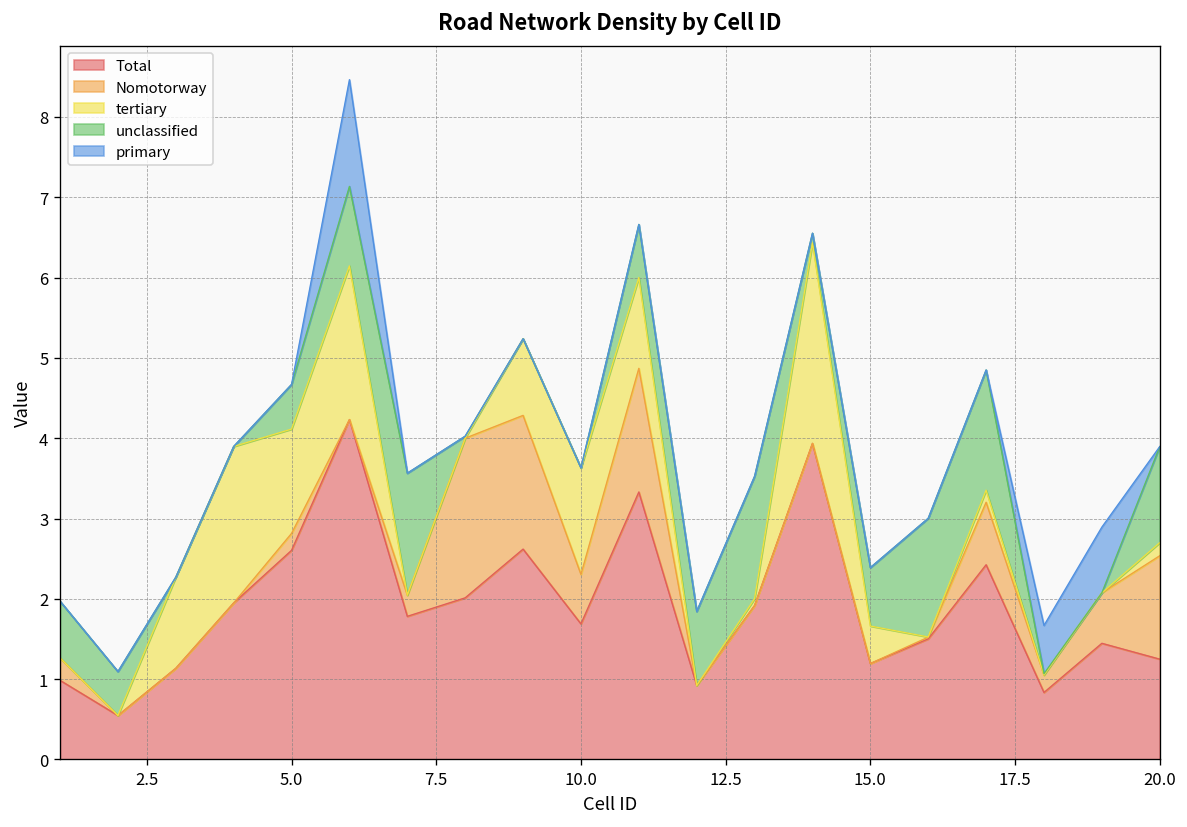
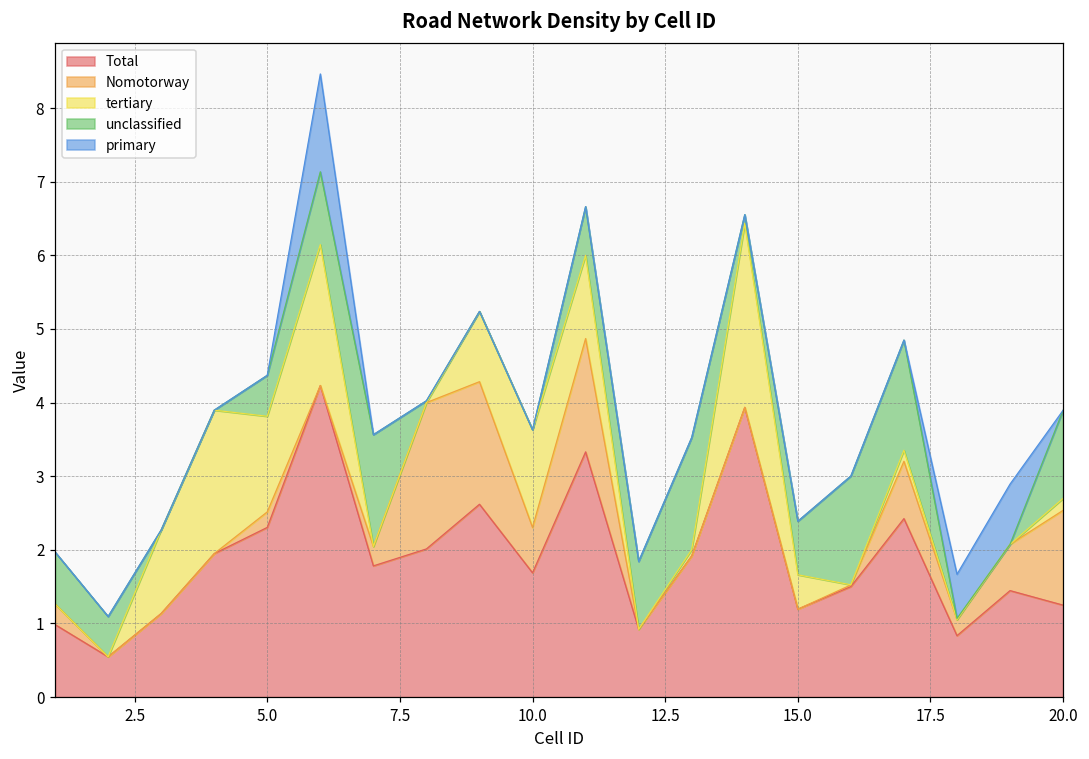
Total, 5.0: 2.6 -> 2.3
